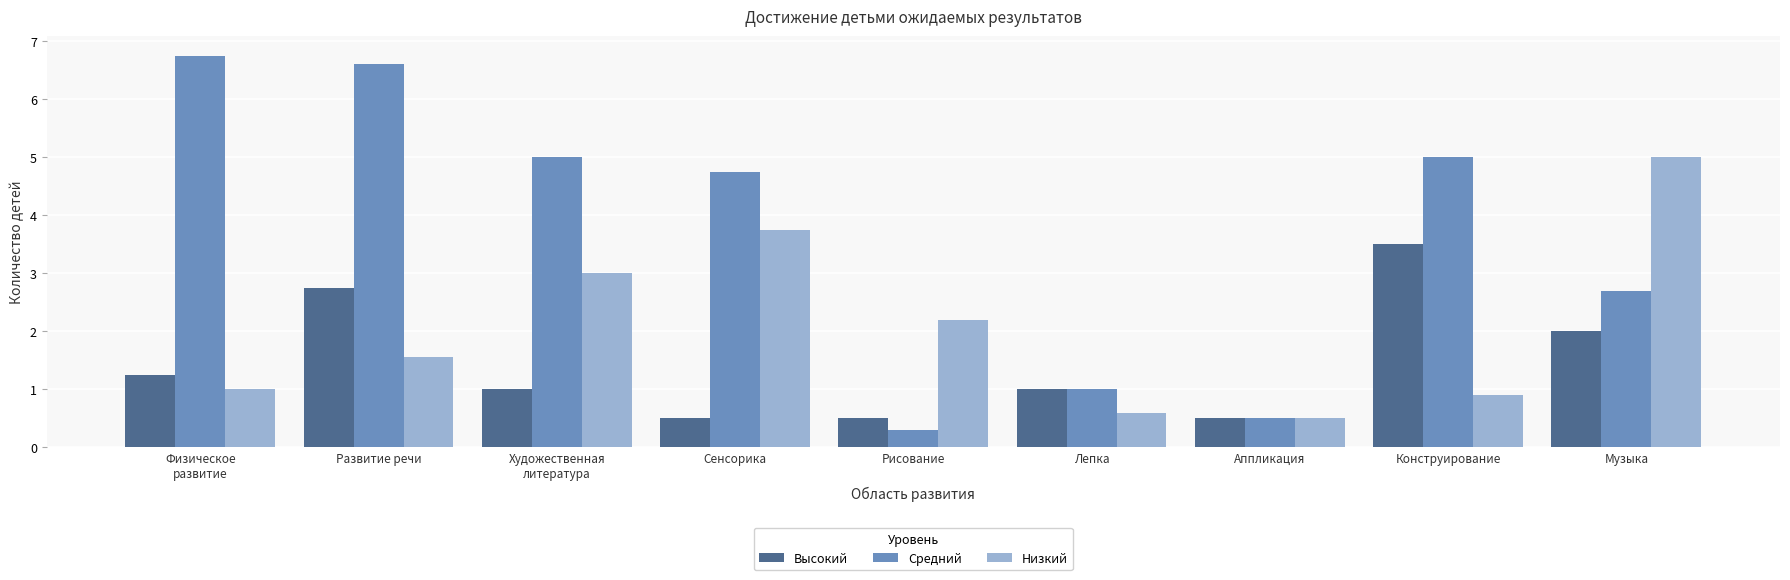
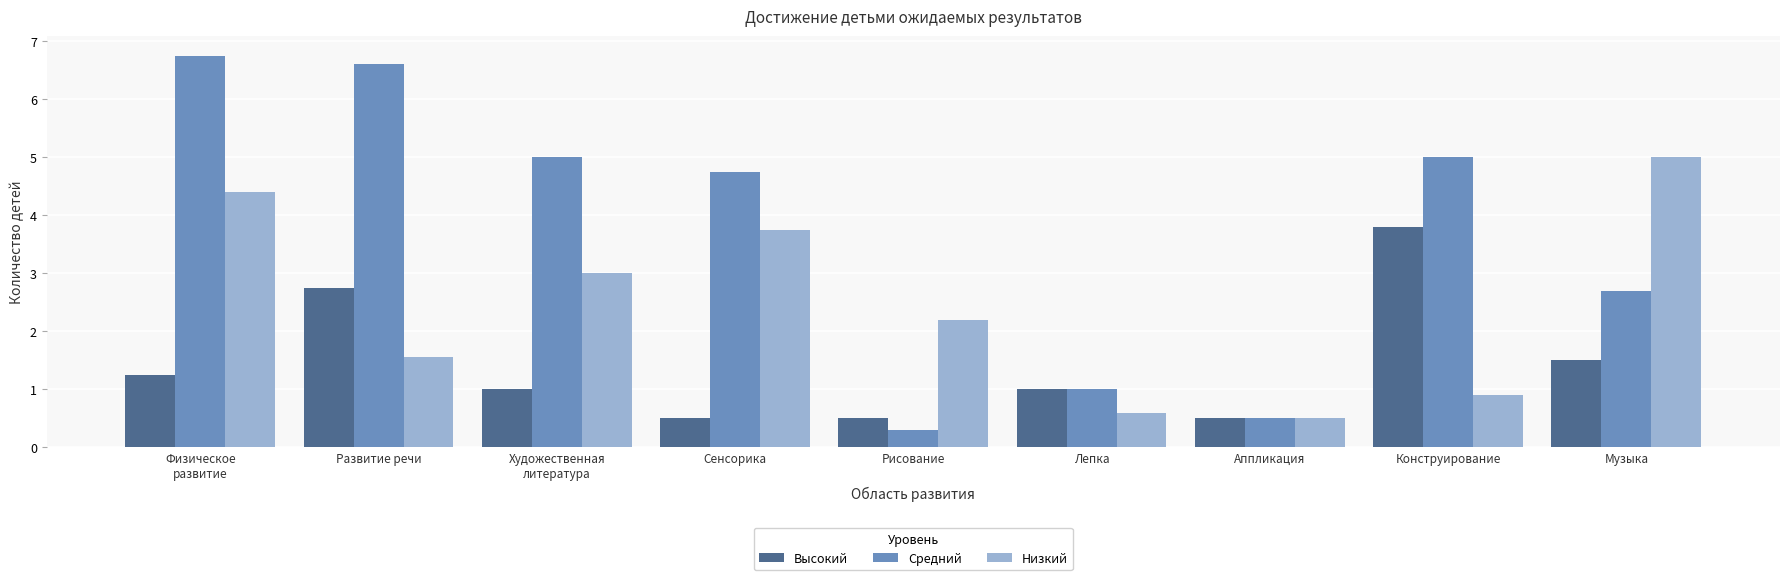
Низкий, Физическое развитие: 1.0 -> 4.4
Высокий, Конструирование: 3.5 -> 3.8
Высокий, Музыка: 2.0 -> 1.5
